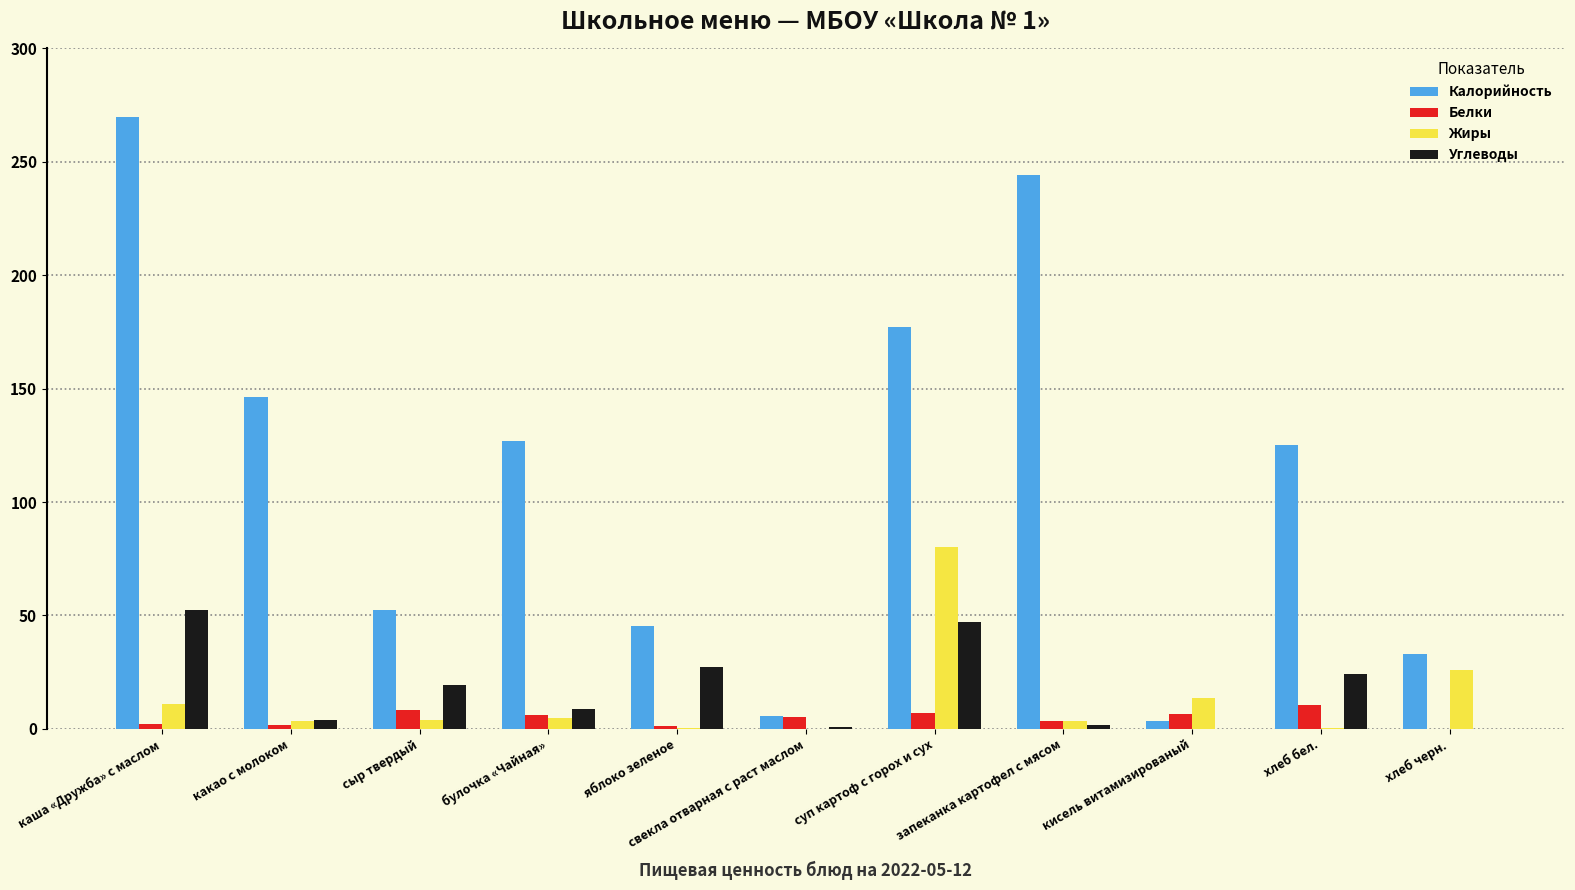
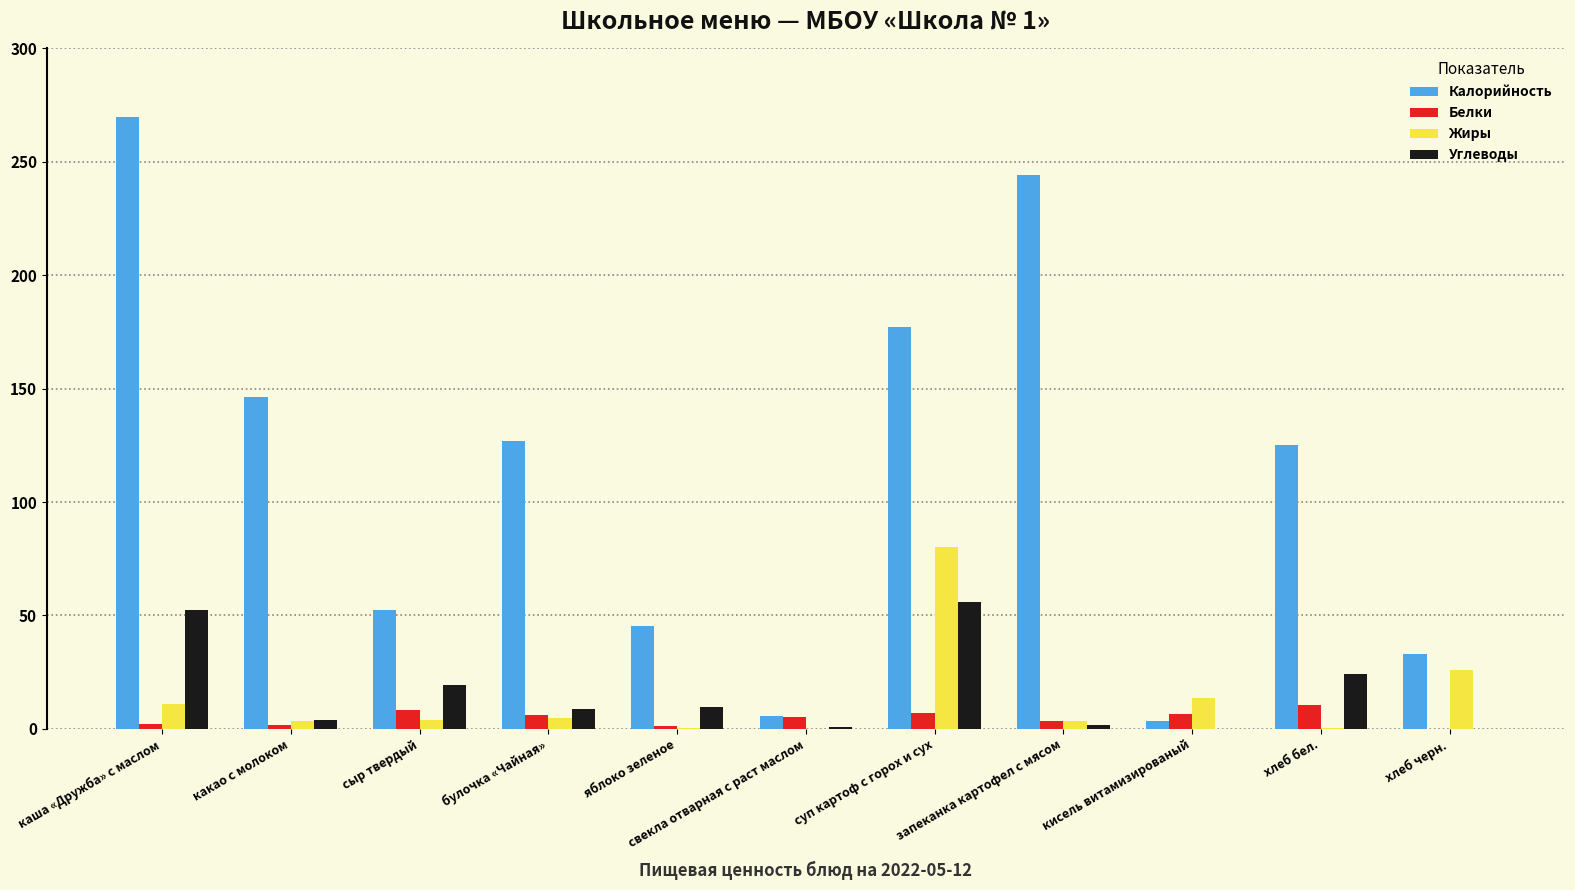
Углеводы, яблоко зеленое: 27 -> 10
Углеводы, суп картоф с горох и сух: 47 -> 56
